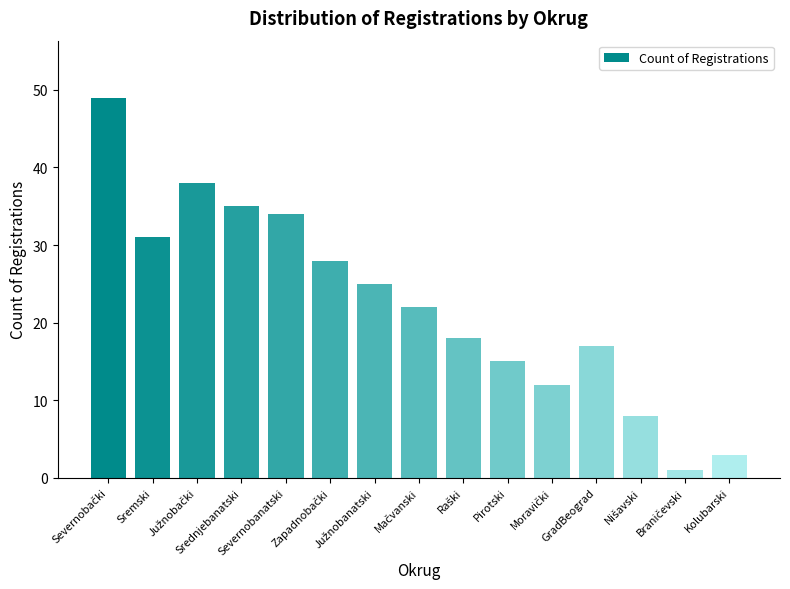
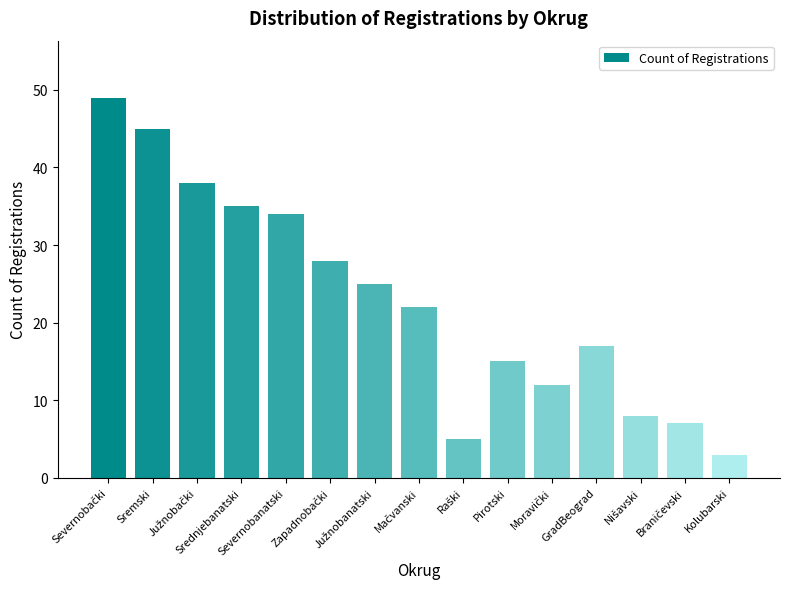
Sremski: 31 -> 45
Raški: 18 -> 5
Braničevski: 1 -> 7
